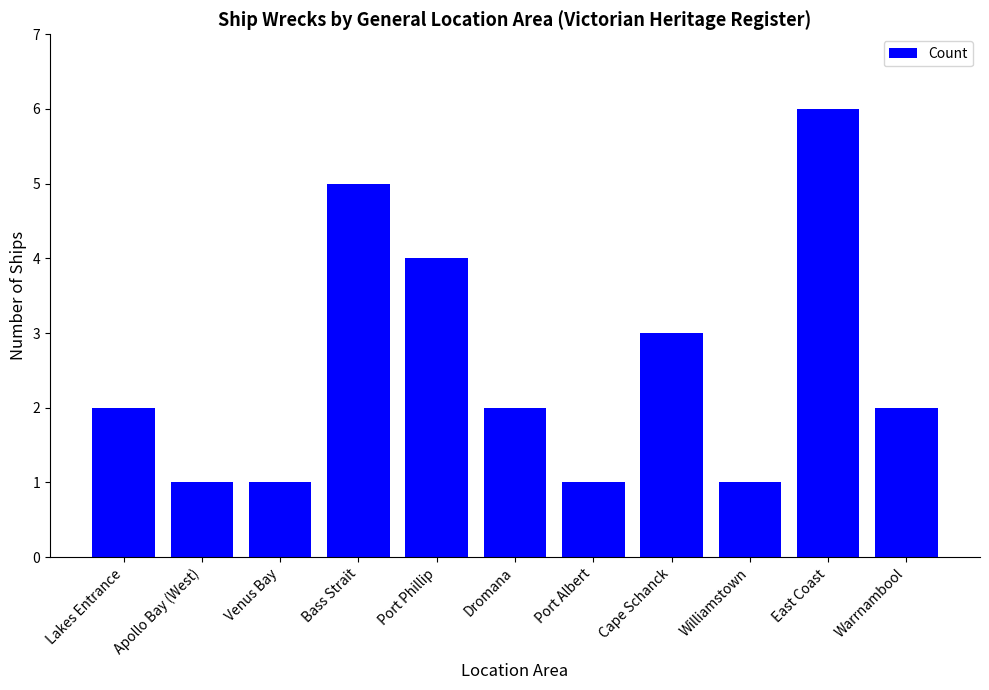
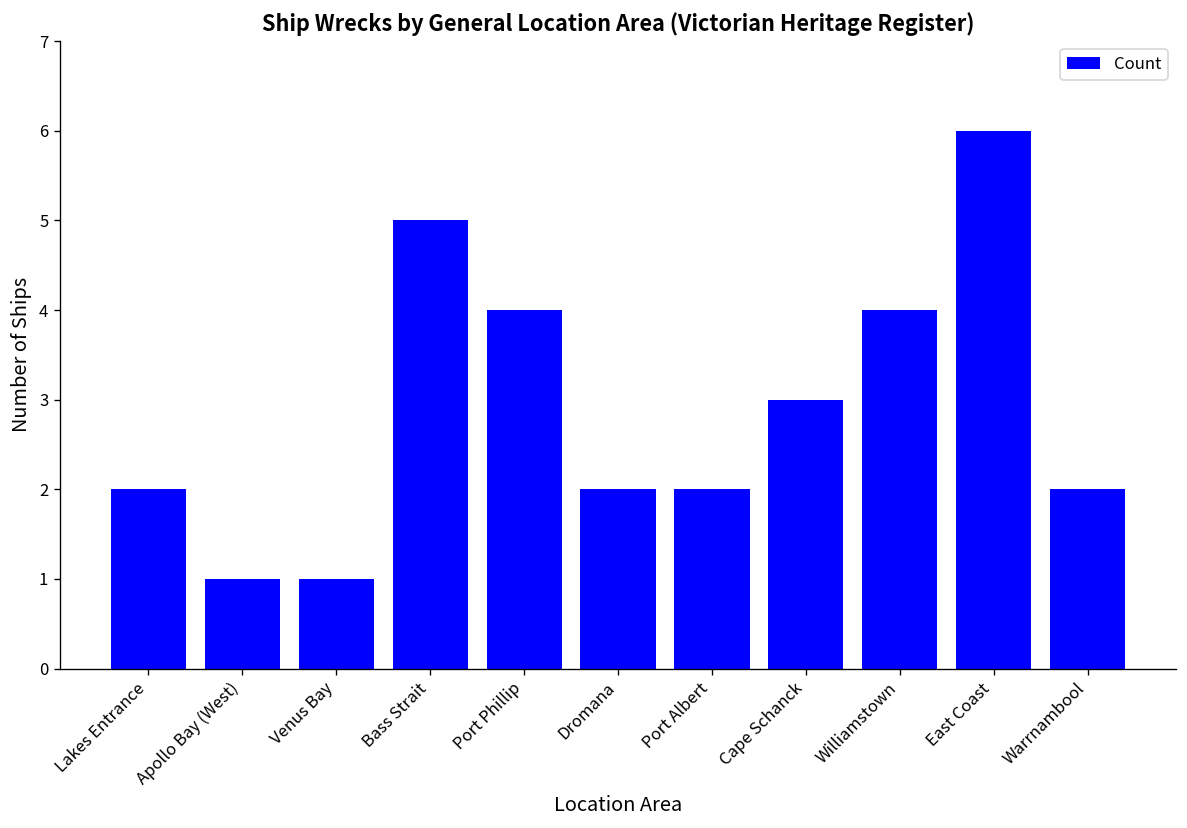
Port Albert: 1 -> 2
Williamstown: 1 -> 4
